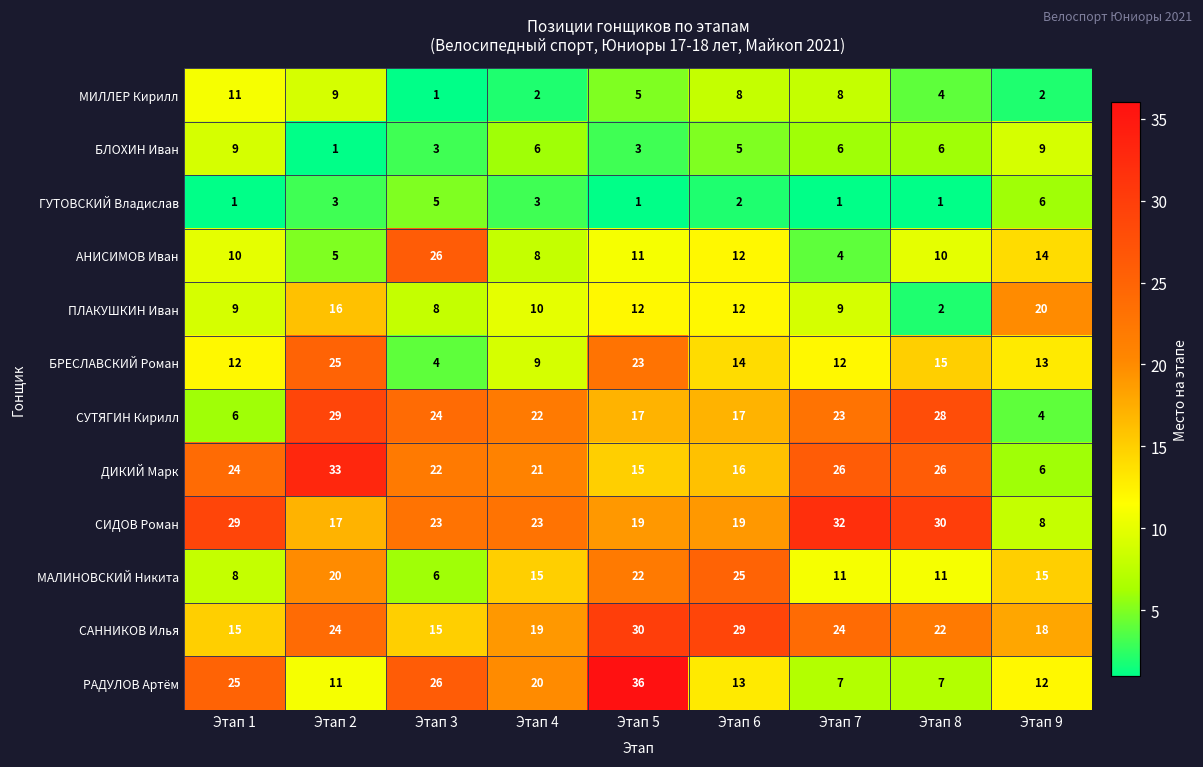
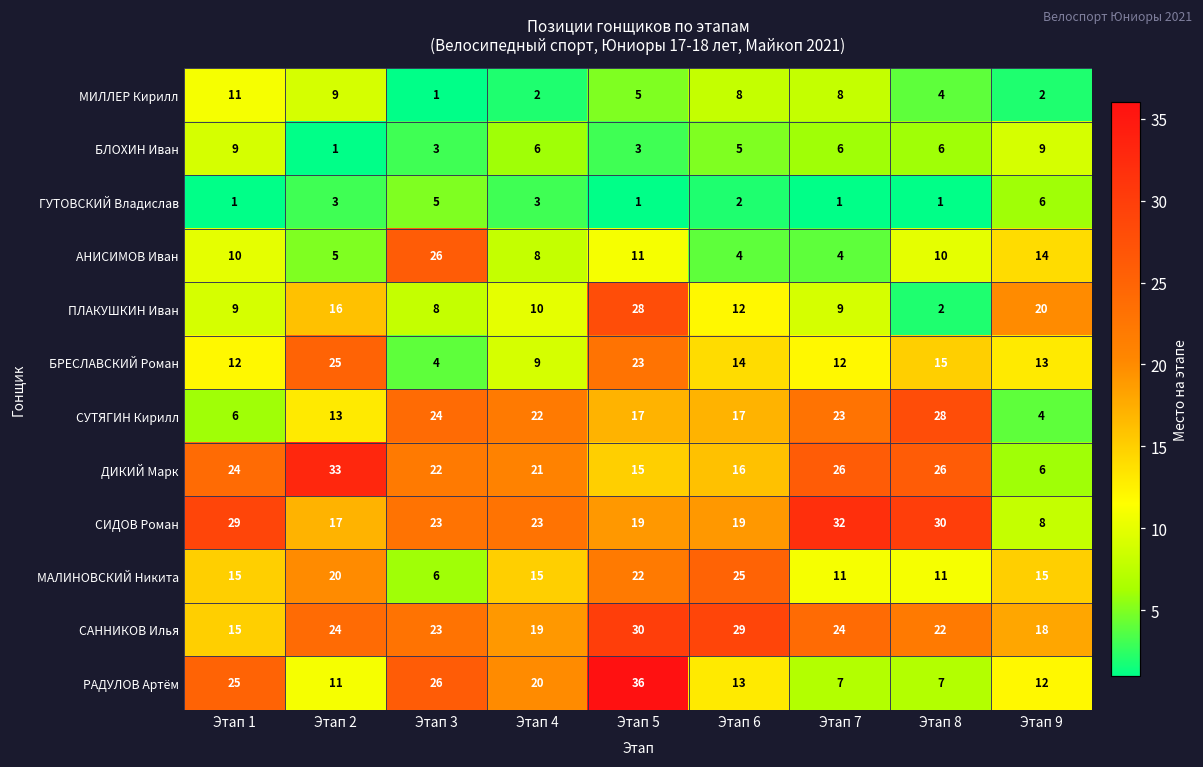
АНИСИМОВ Иван, Этап 6: 12 -> 4
ПЛАКУШКИН Иван, Этап 5: 12 -> 28
СУТЯГИН Кирилл, Этап 2: 29 -> 13
МАЛИНОВСКИЙ Никита, Этап 1: 8 -> 15
САННИКОВ Илья, Этап 3: 15 -> 23
